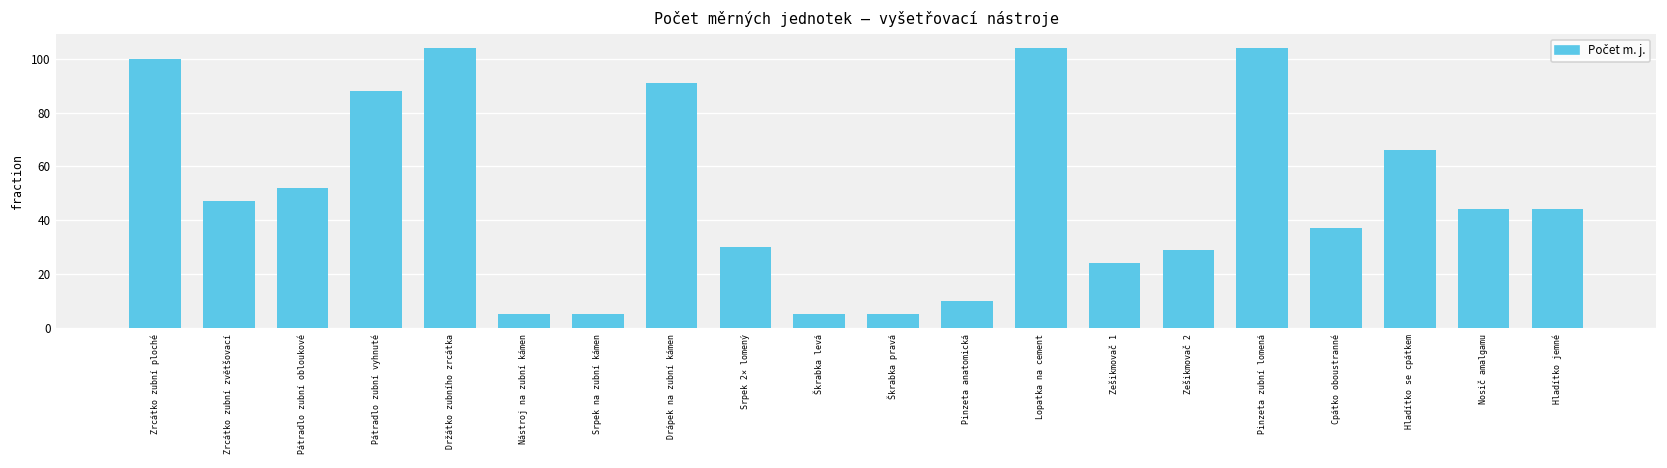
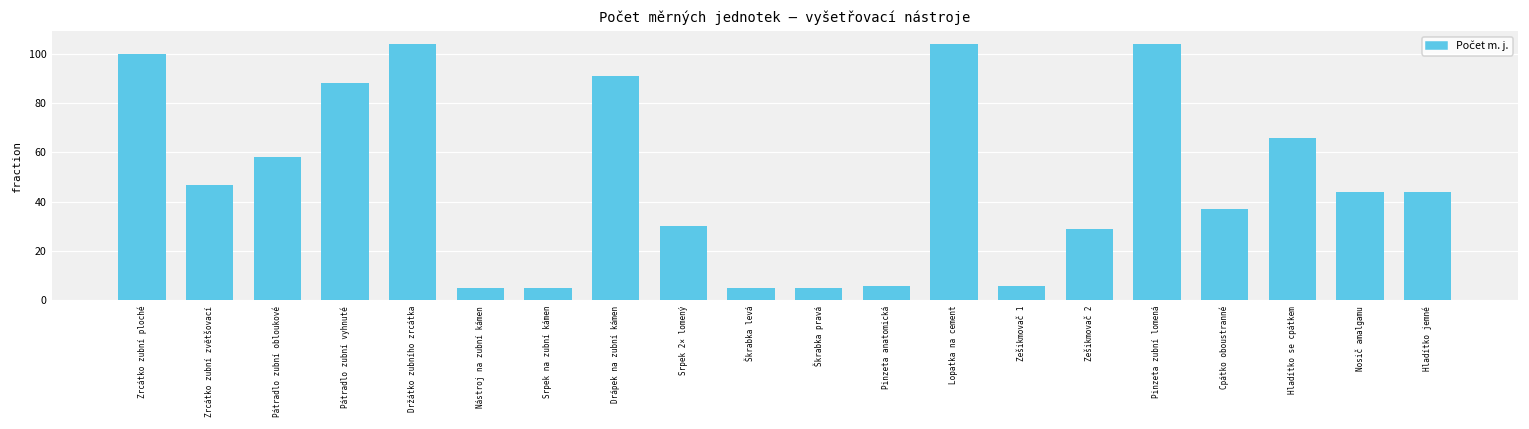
Pátradlo zubní obloukové: 52 -> 58
Pinzeta anatomická: 10 -> 6
Zešikmovač 1: 24 -> 6
